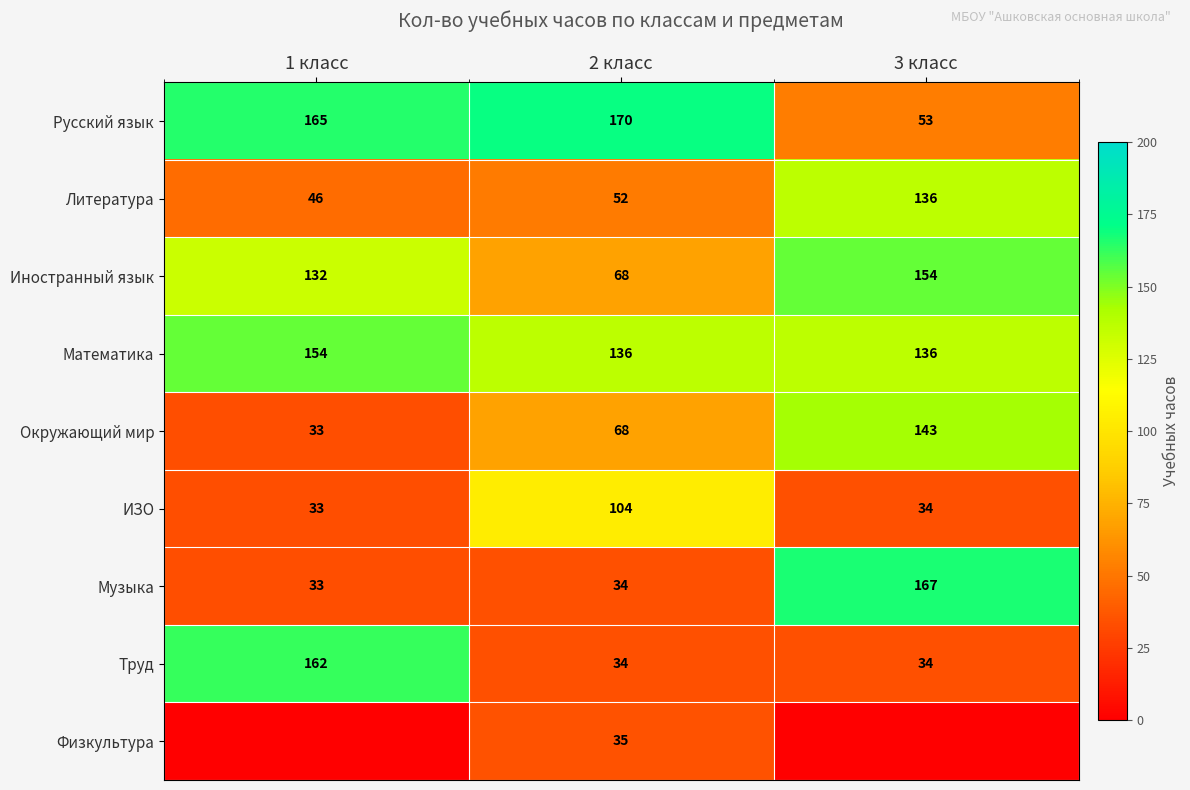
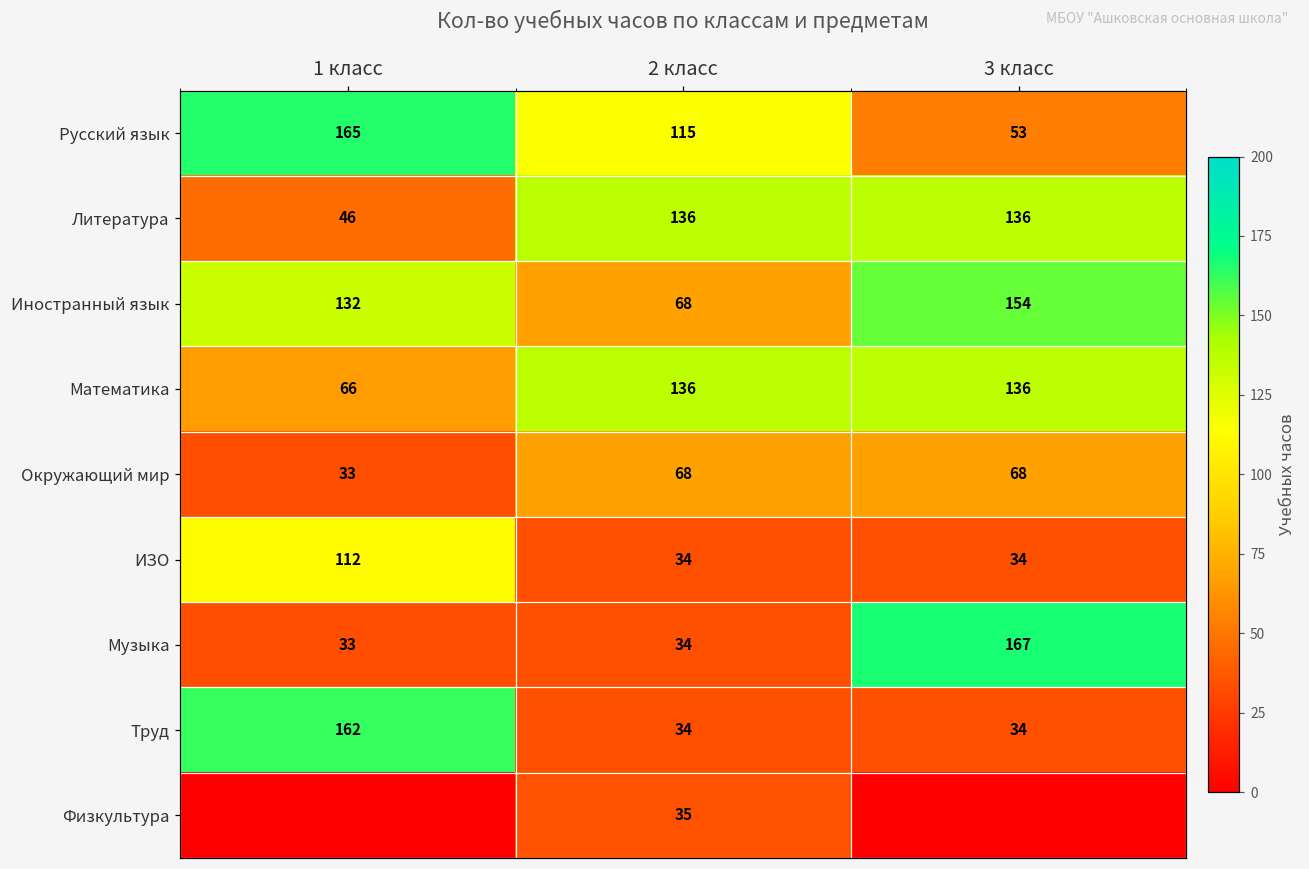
Русский язык, 2 класс: 170 -> 115
Литература, 2 класс: 52 -> 136
Математика, 1 класс: 154 -> 66
Окружающий мир, 3 класс: 143 -> 68
ИЗО, 1 класс: 33 -> 112
ИЗО, 2 класс: 104 -> 34
